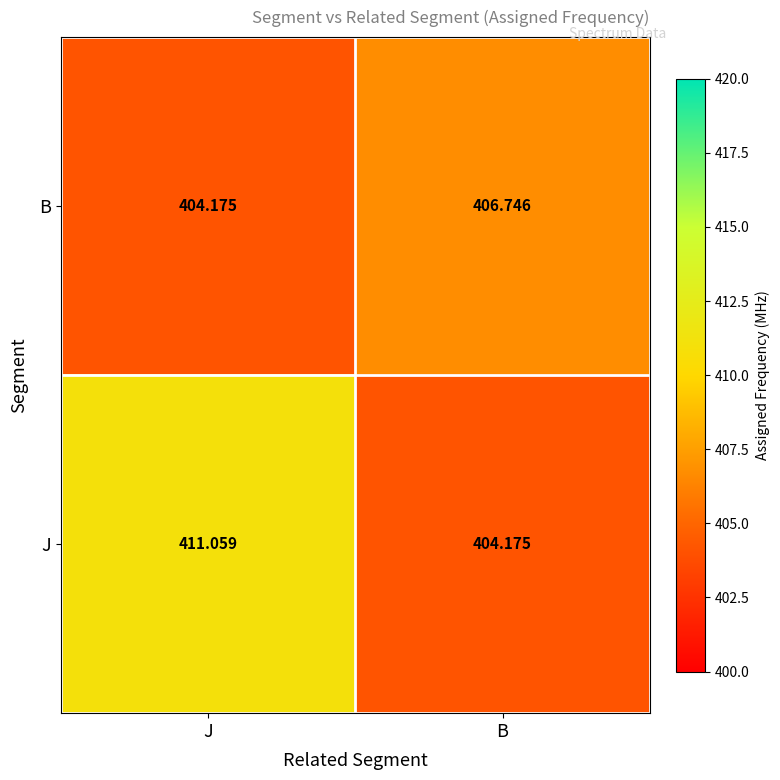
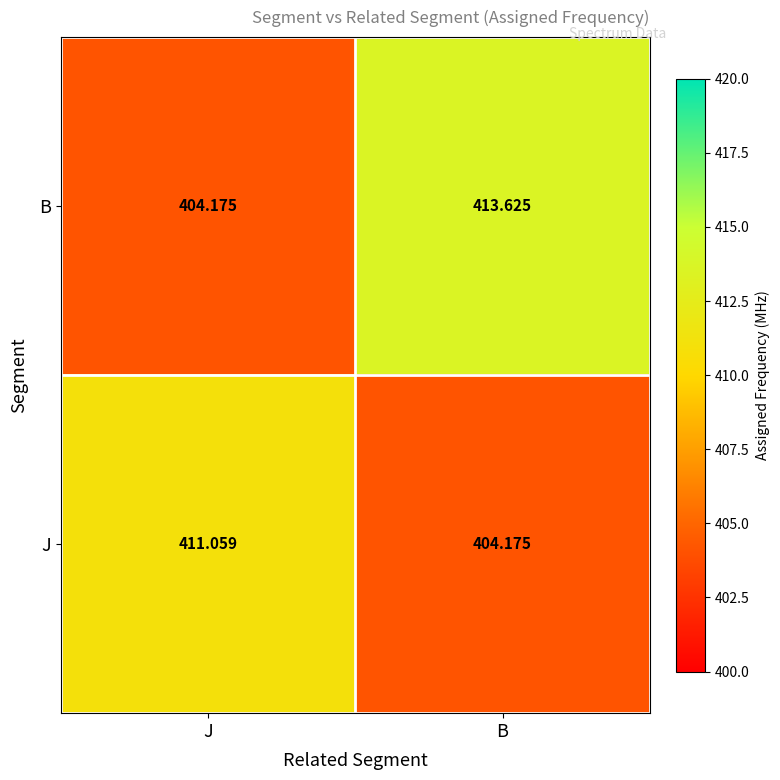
B, B: 406.746 -> 413.625
